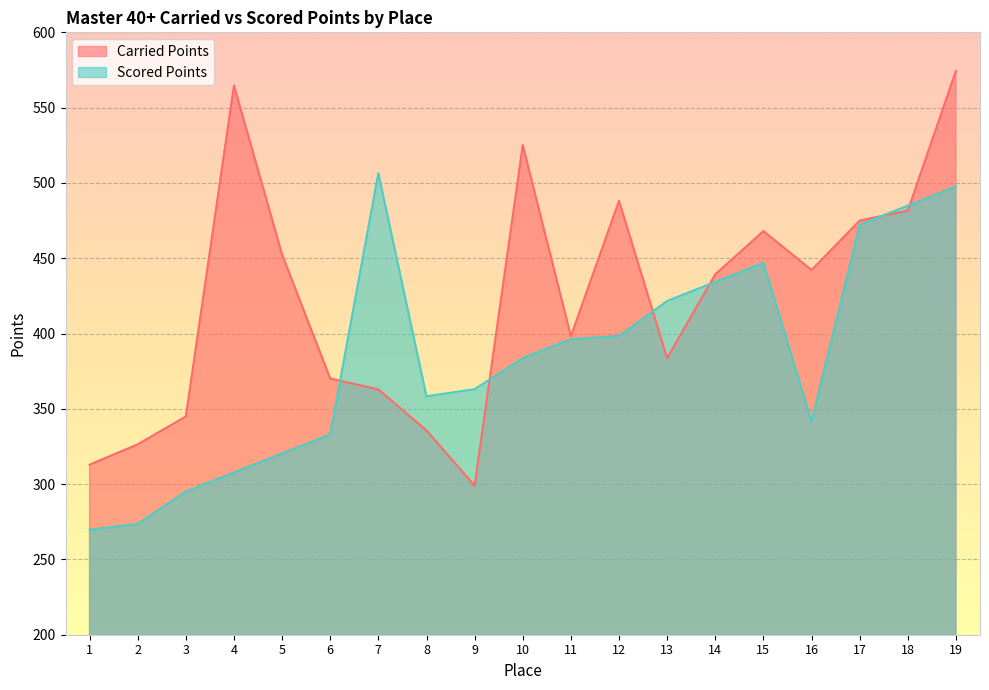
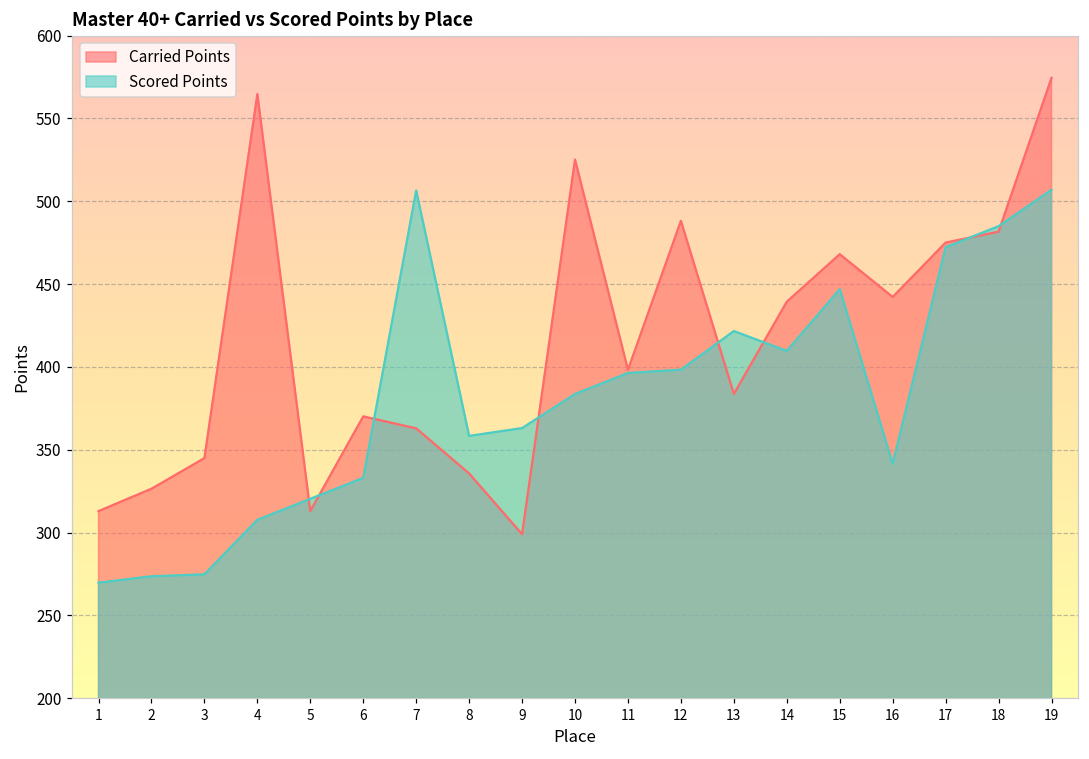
Scored Points, 3: 295 -> 275
Carried Points, 5: 452 -> 313
Scored Points, 14: 434 -> 410
Scored Points, 19: 498 -> 507
